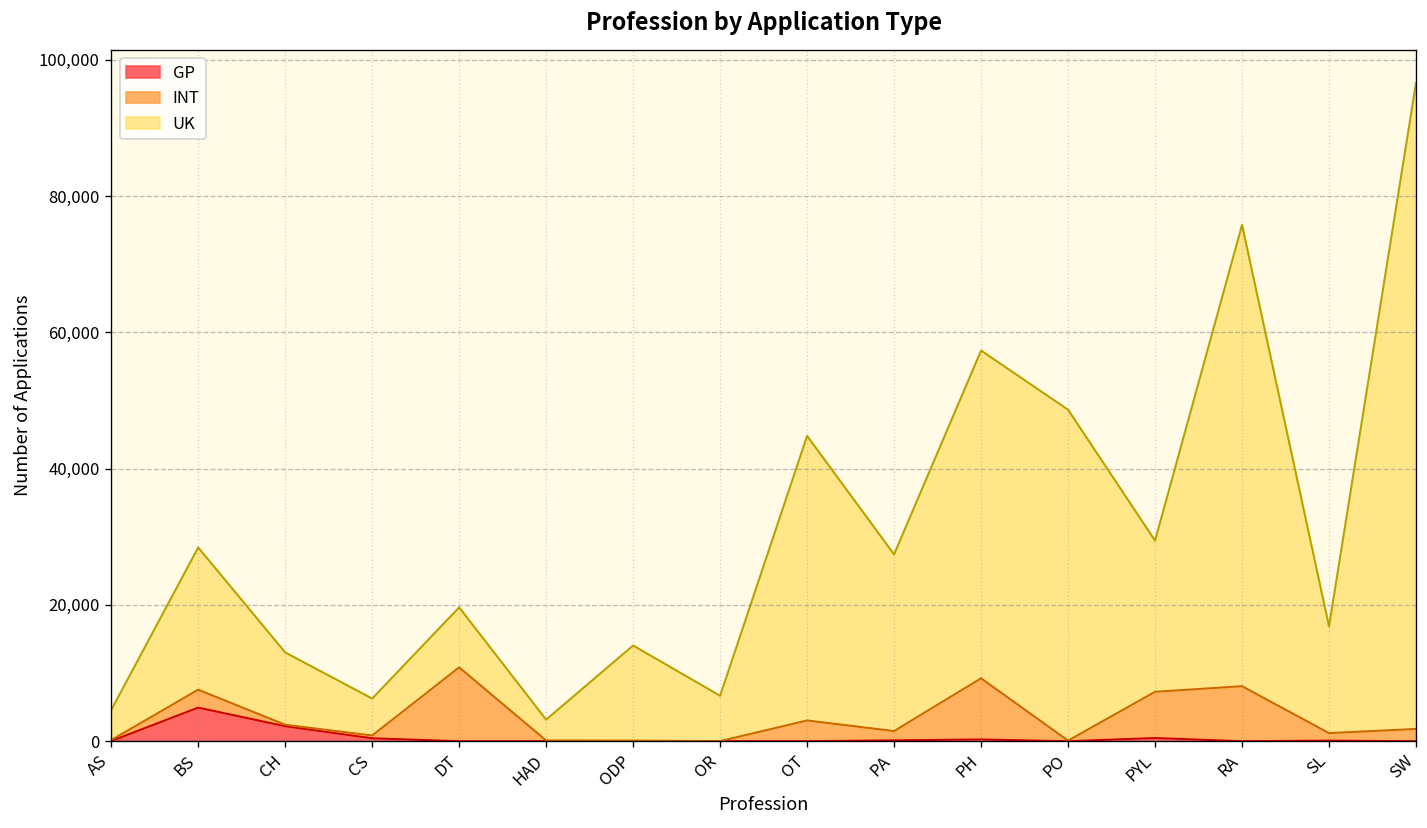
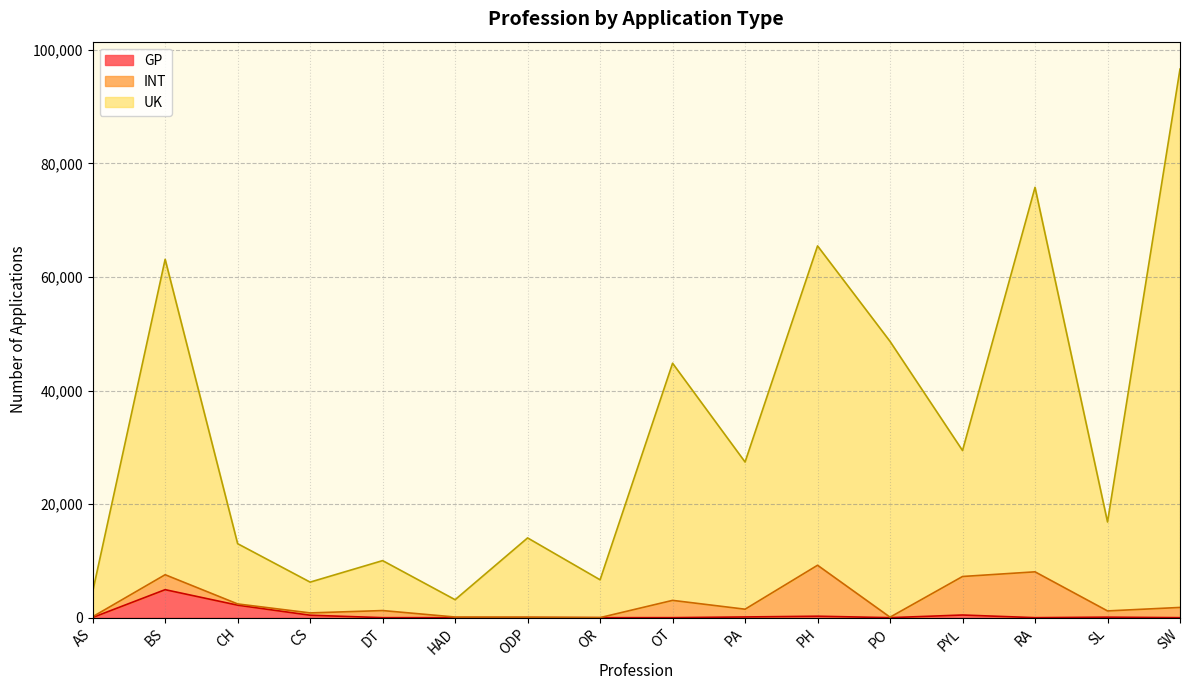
UK, BS: 21,000 -> 56,000
INT, DT: 11,000 -> 1,000
UK, PH: 48,000 -> 56,000
